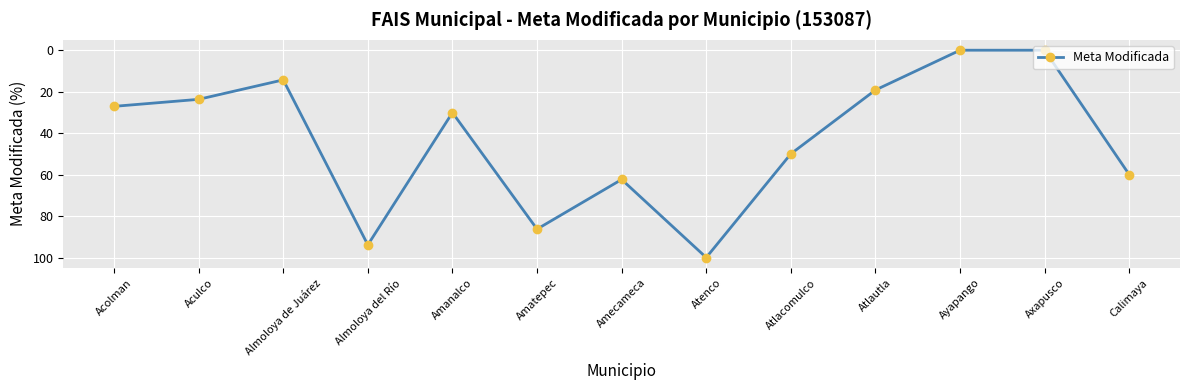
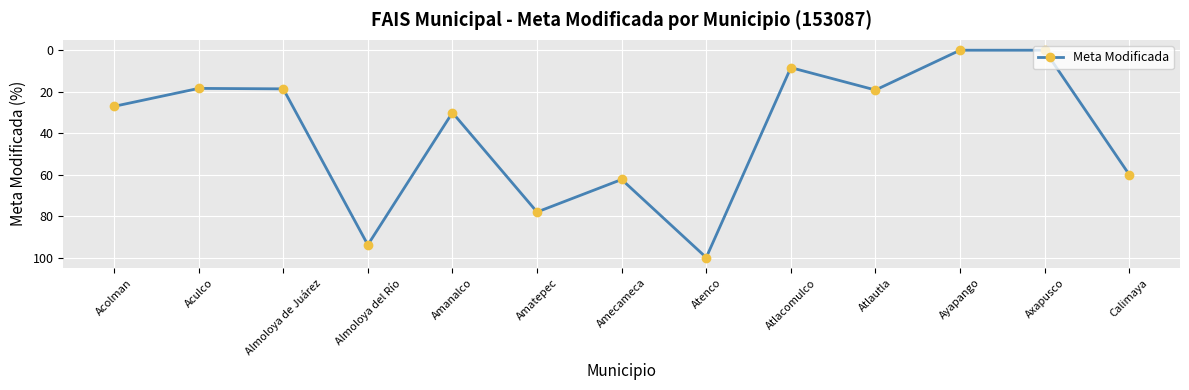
Aculco: 24 -> 18
Almoloya de Juárez: 14 -> 19
Amatepec: 86 -> 78
Atlacomulco: 50 -> 8
